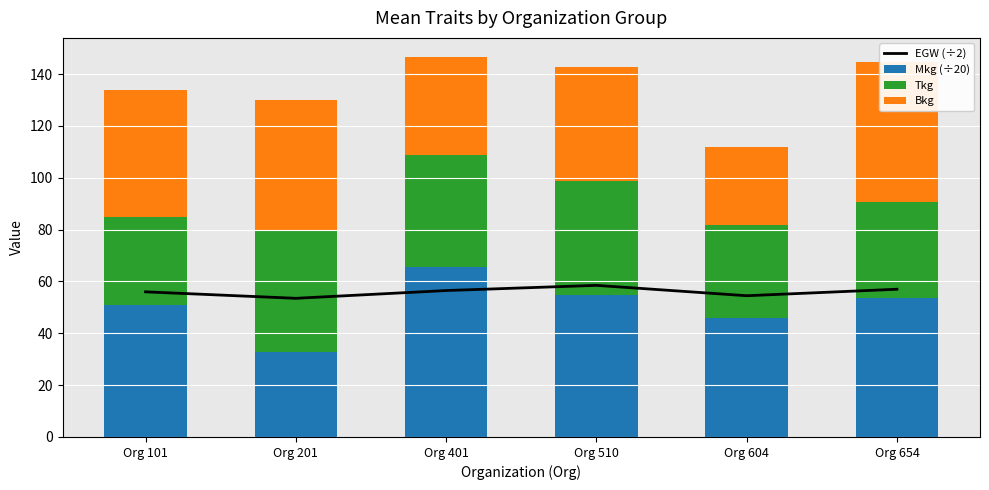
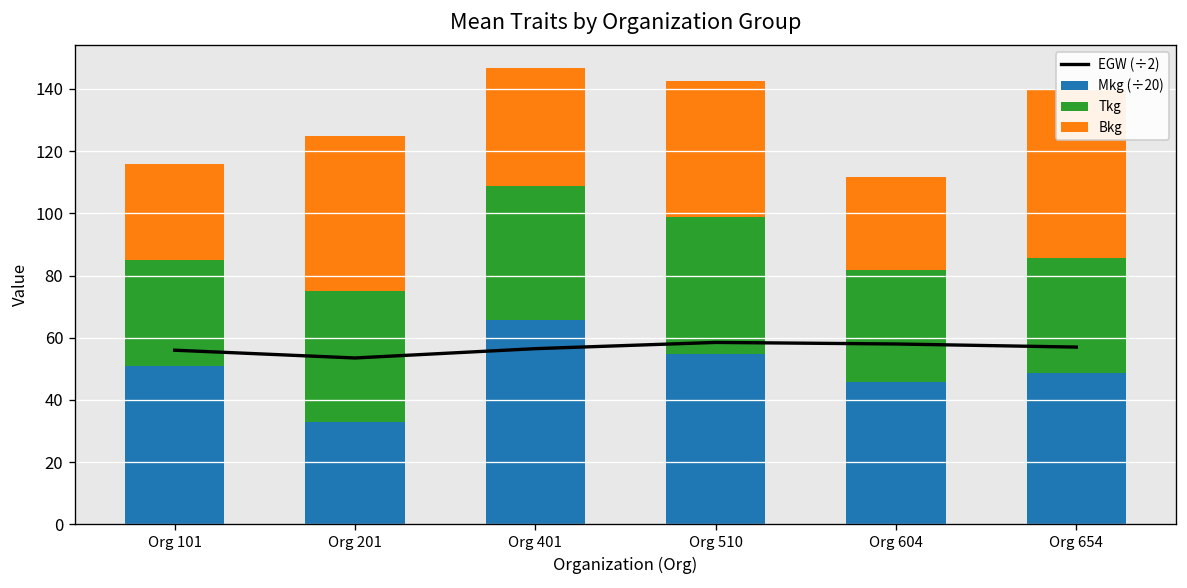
Bkg, Org 101: 49 -> 31
Tkg, Org 201: 47 -> 42
EGW (÷2), Org 604: 55 -> 58
Mkg (÷20), Org 654: 54 -> 49
